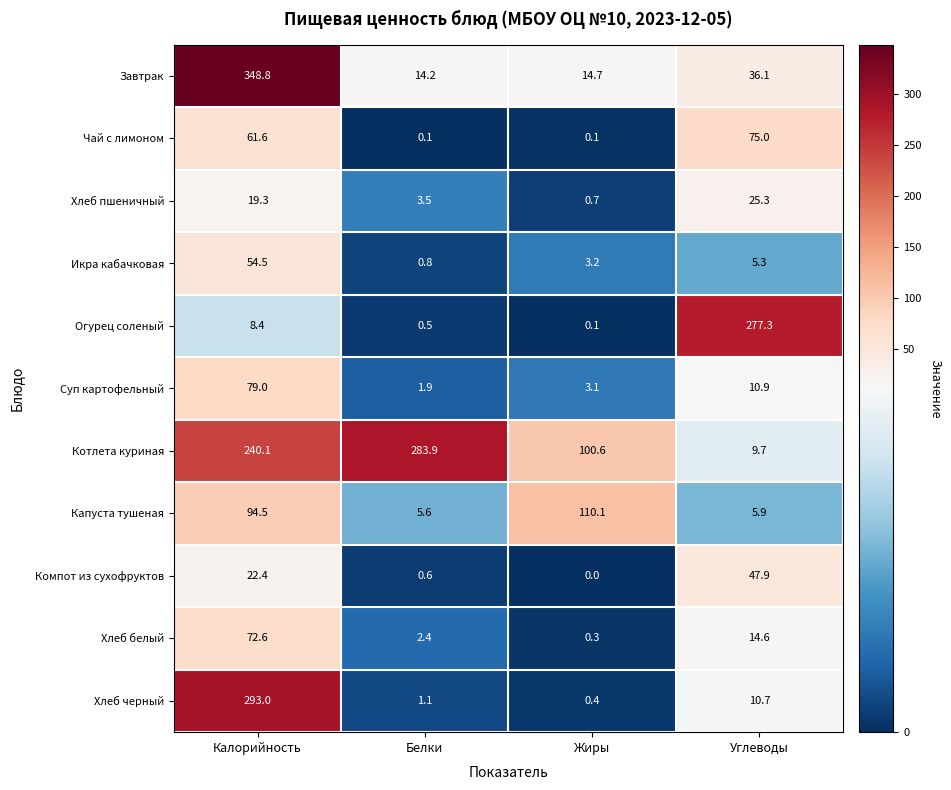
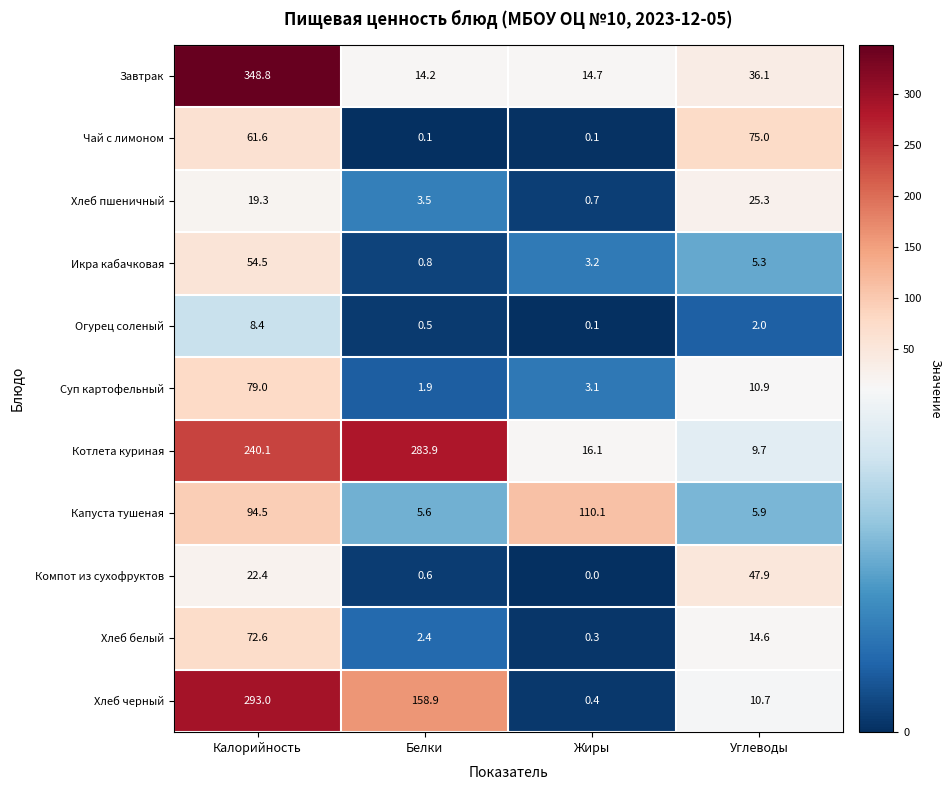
Огурец соленый, Углеводы: 277.3 -> 2.0
Котлета куриная, Жиры: 100.6 -> 16.1
Хлеб черный, Белки: 1.1 -> 158.9
